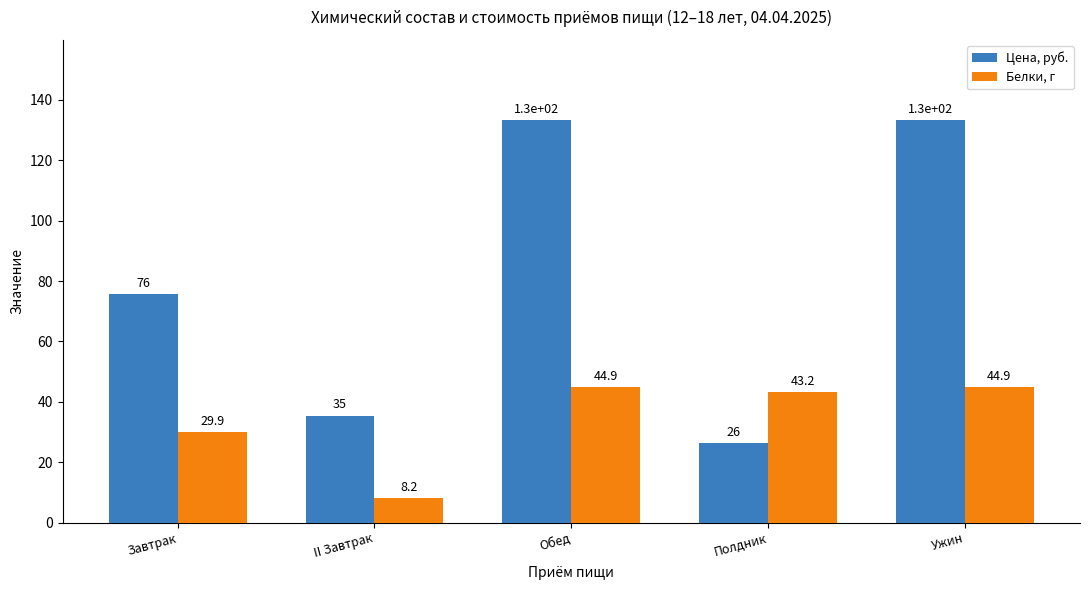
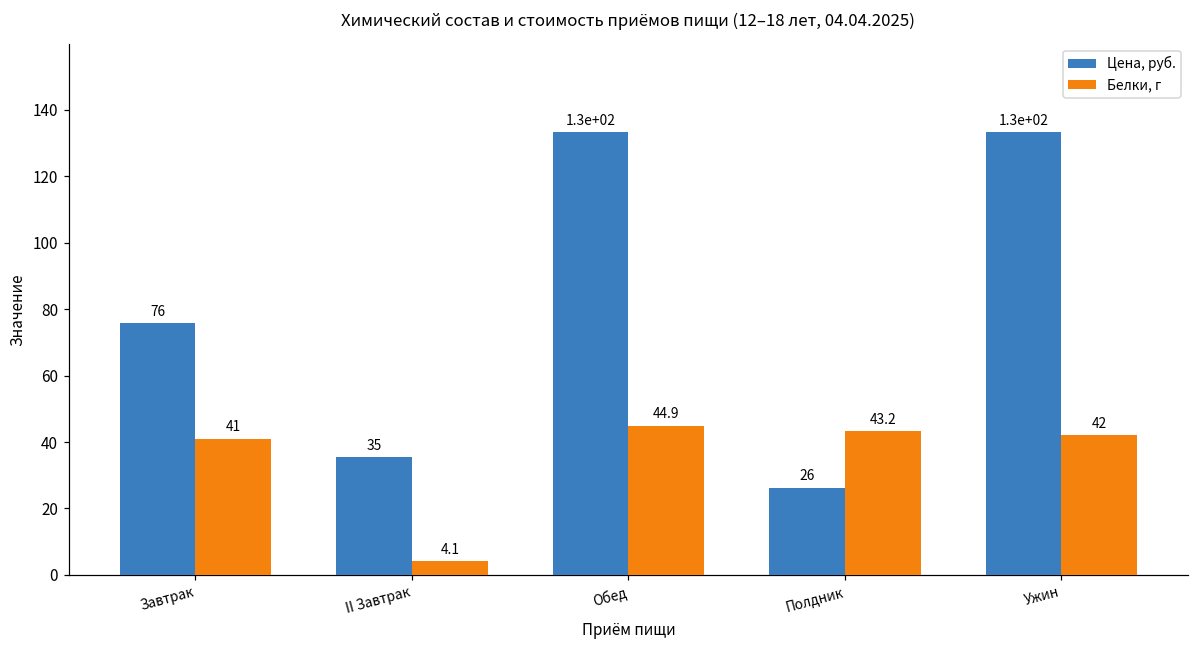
Белки, г, Завтрак: 29.9 -> 41
Белки, г, II Завтрак: 8.2 -> 4.1
Белки, г, Ужин: 44.9 -> 42
